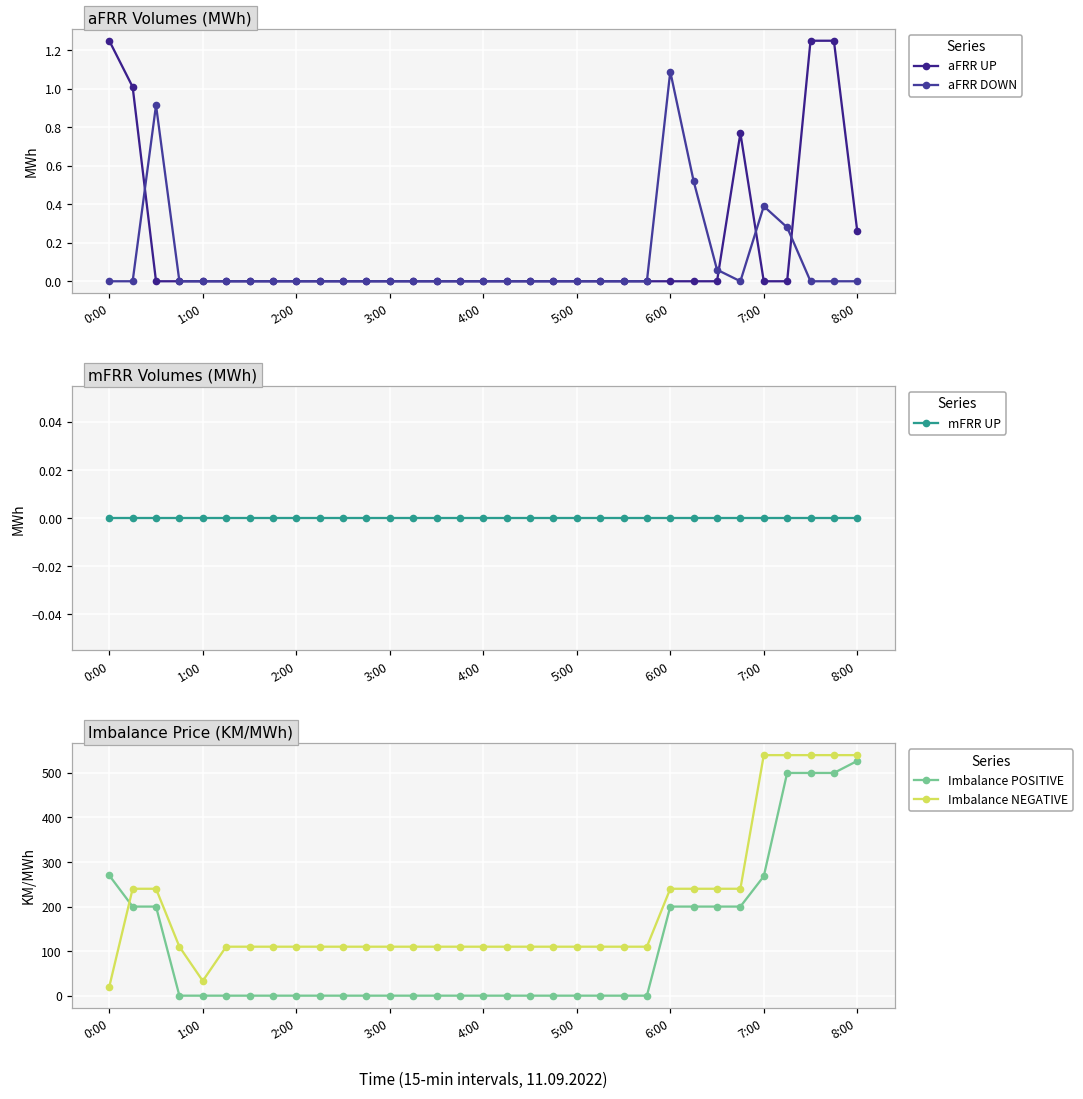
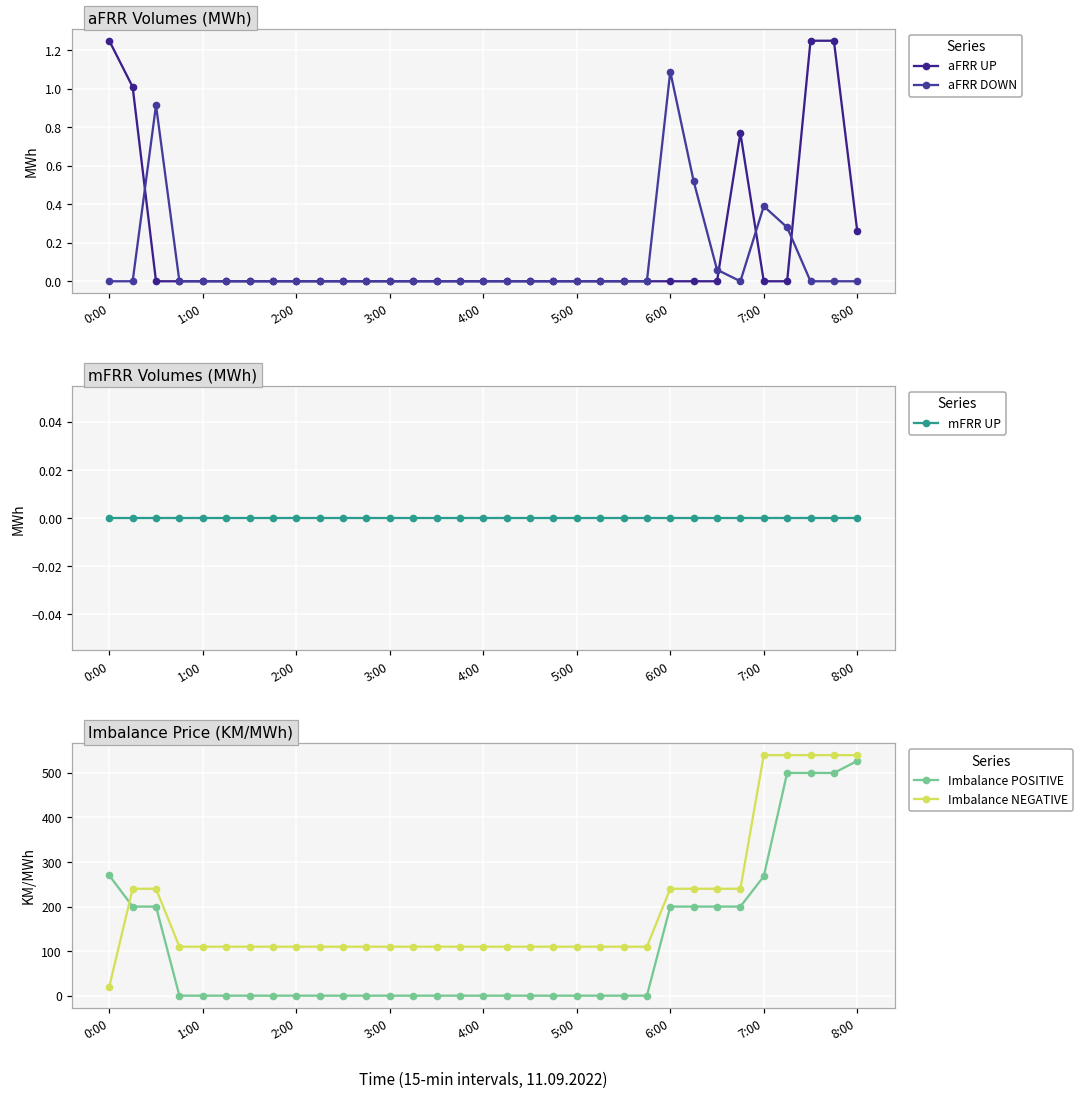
Imbalance Price (KM/MWh), Imbalance NEGATIVE, 1:00: 30 -> 110
